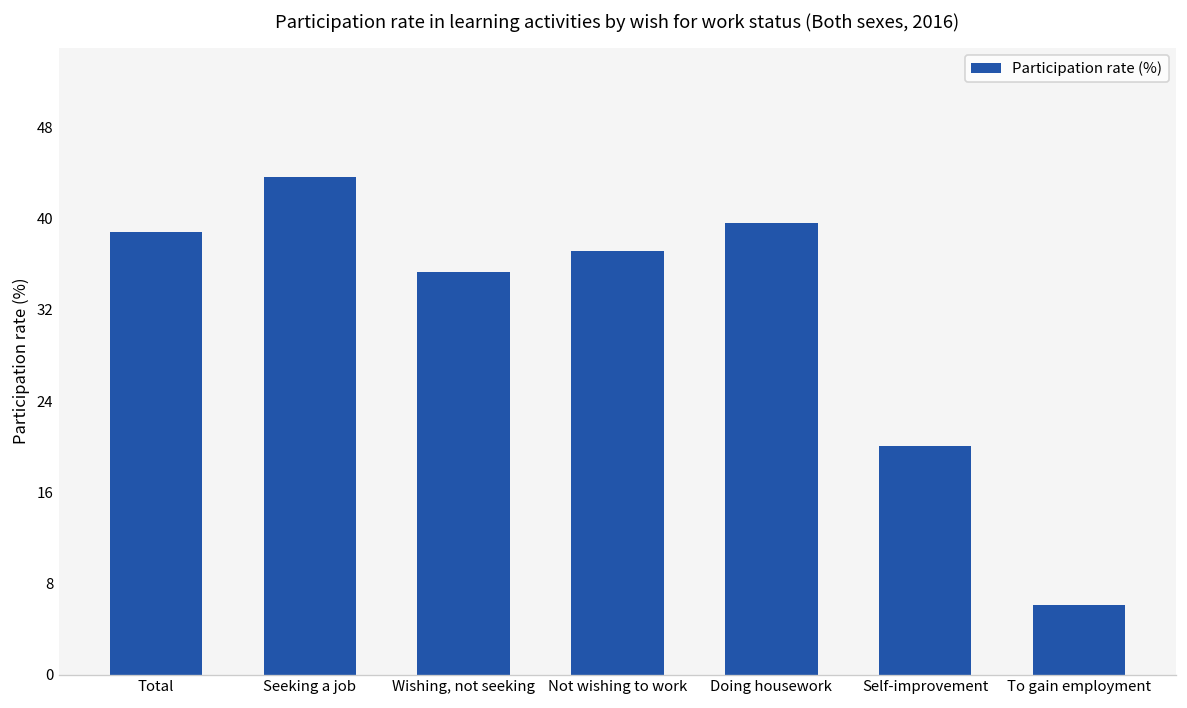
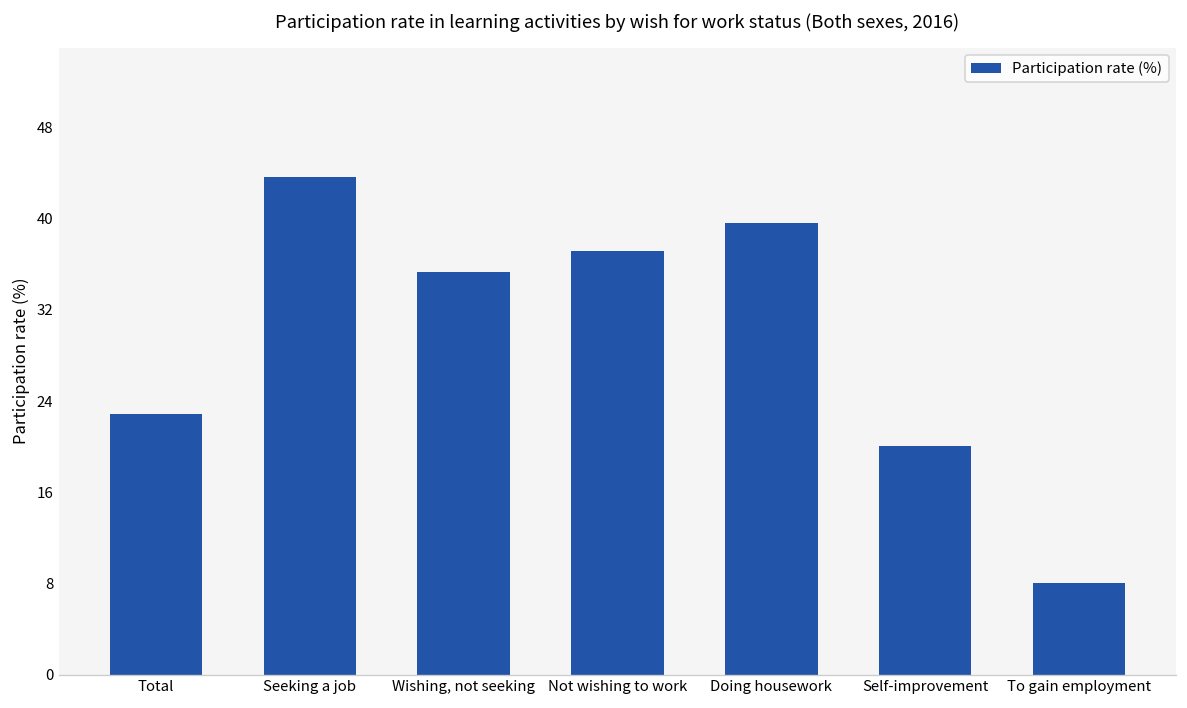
Total: 39 -> 23
To gain employment: 6 -> 8
